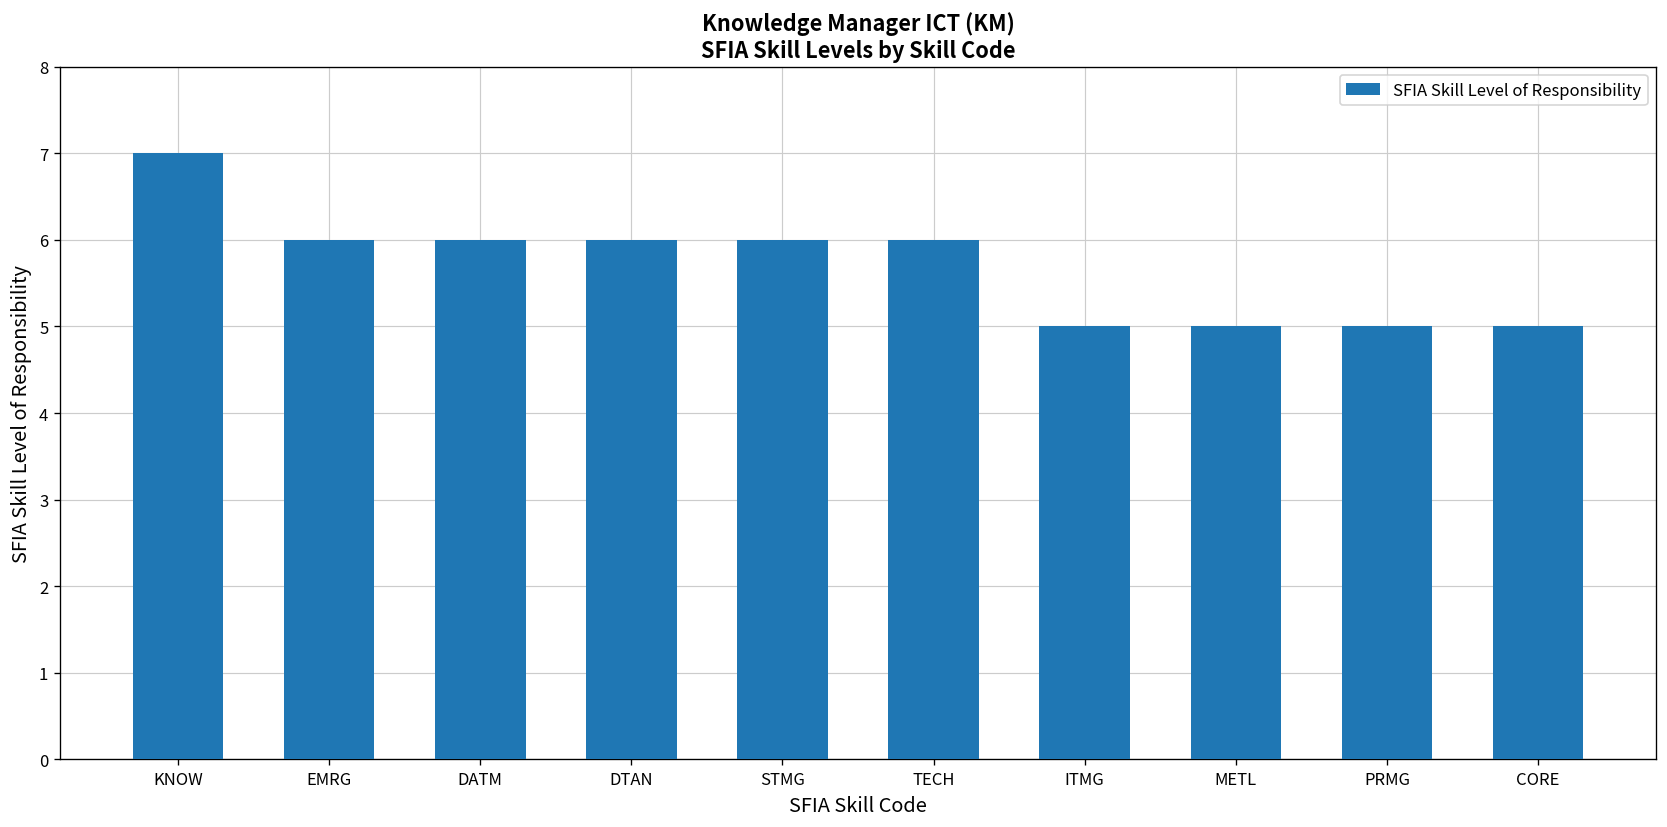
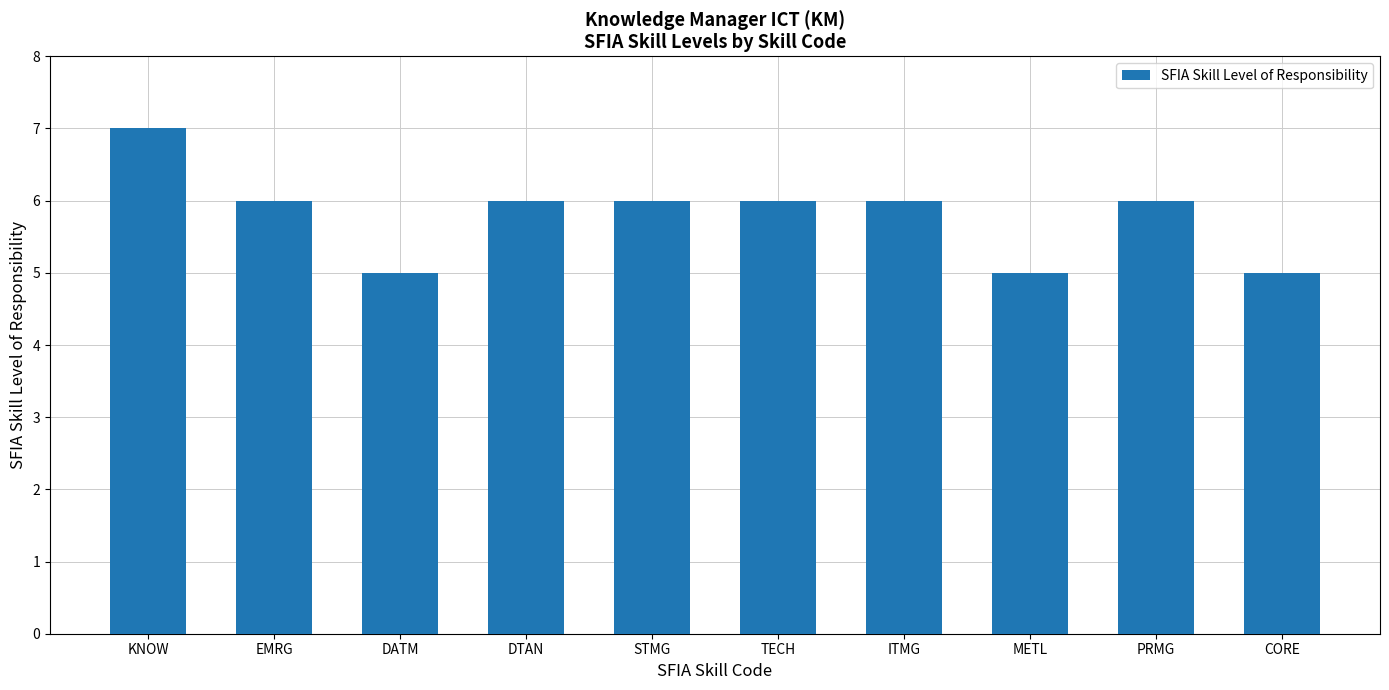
DATM: 6 -> 5
ITMG: 5 -> 6
PRMG: 5 -> 6
